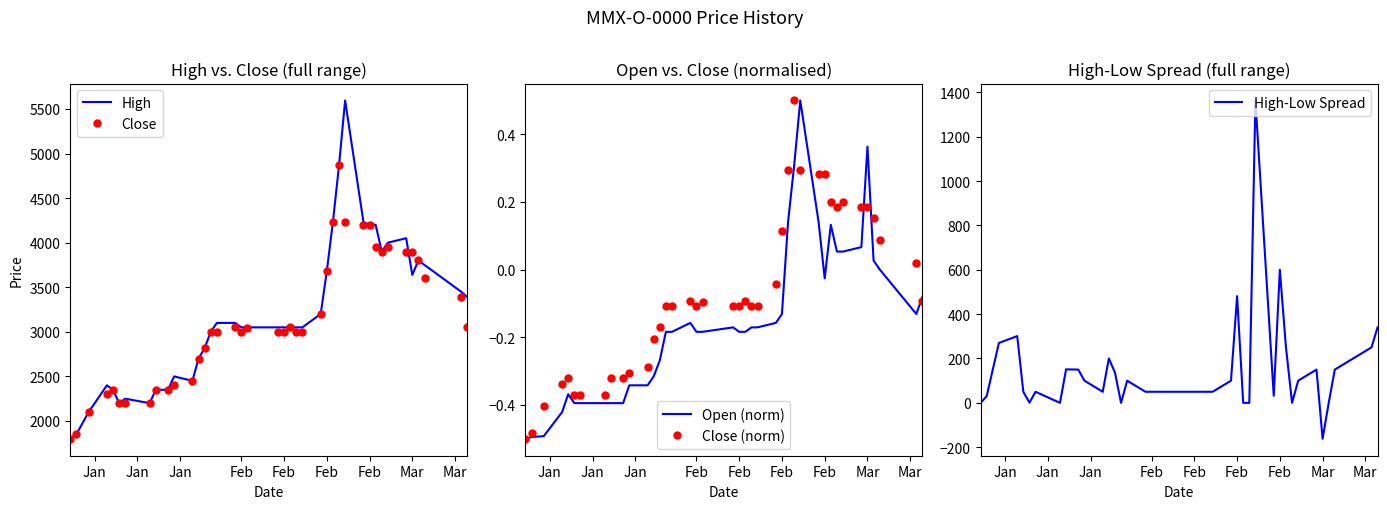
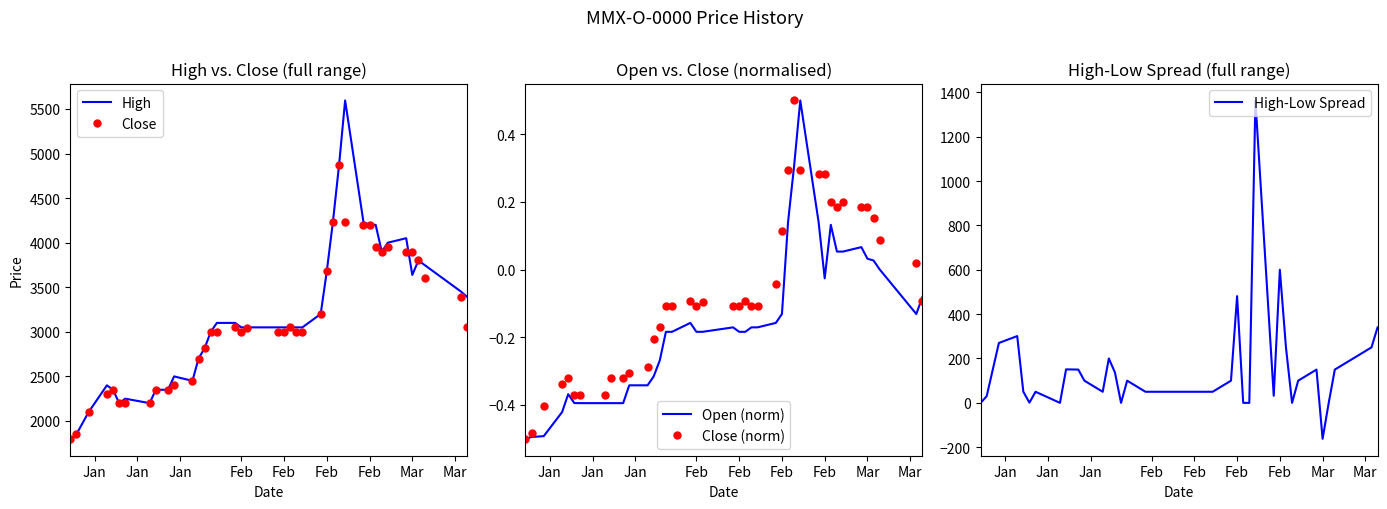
Open vs. Close (normalised), Open (norm), Mar: 0.36 -> 0.03
